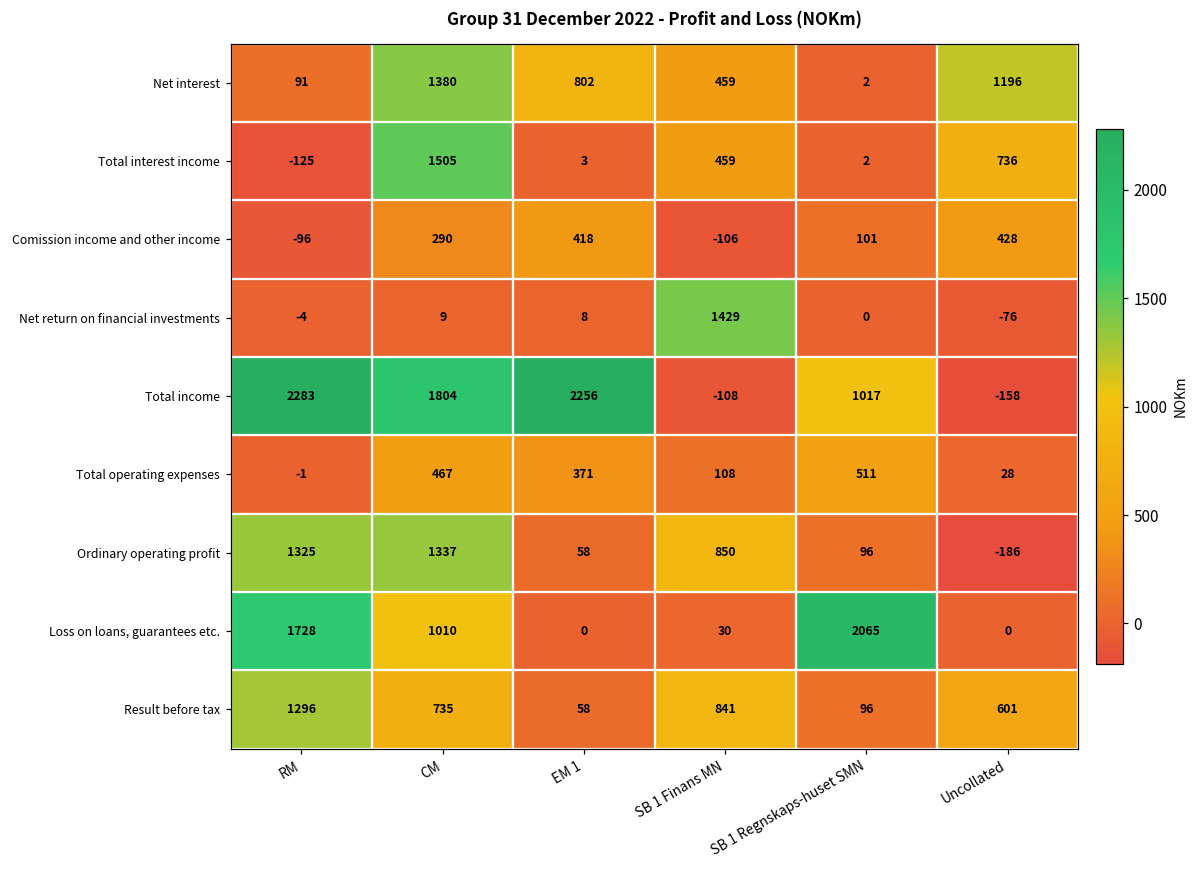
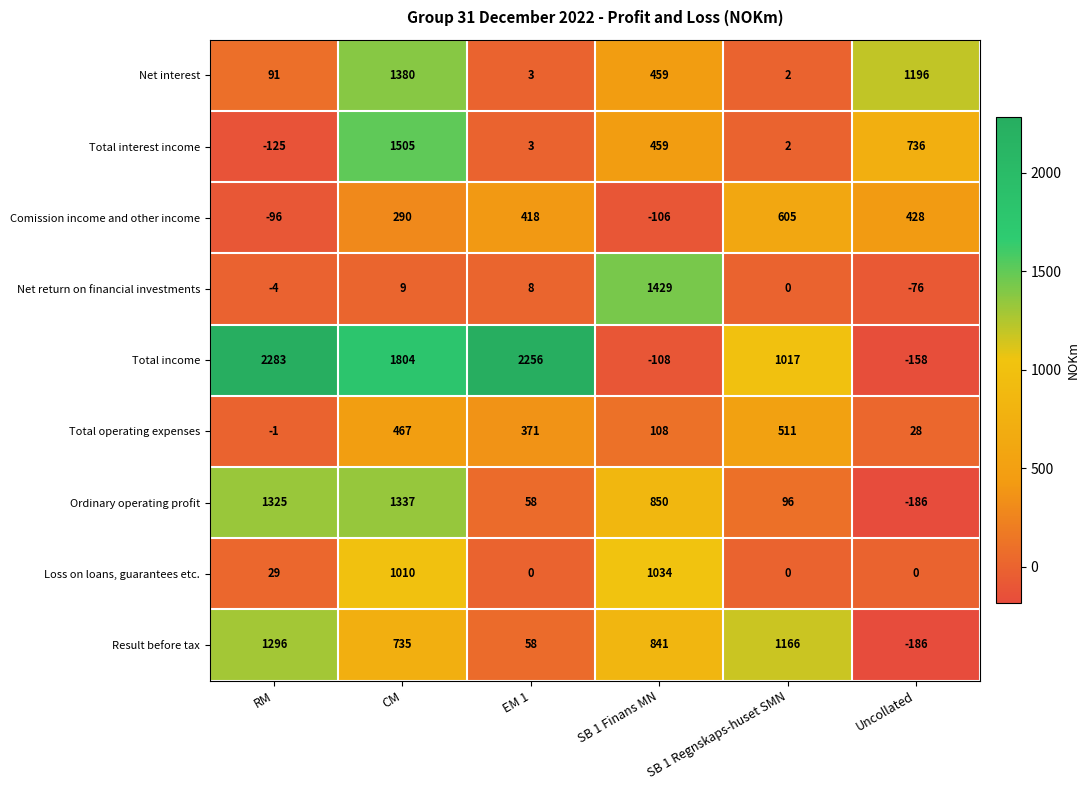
Net interest, EM 1: 802 -> 3
Comission income and other income, SB 1 Regnskaps-huset SMN: 101 -> 605
Loss on loans, guarantees etc., RM: 1728 -> 29
Loss on loans, guarantees etc., SB 1 Finans MN: 30 -> 1034
Loss on loans, guarantees etc., SB 1 Regnskaps-huset SMN: 2065 -> 0
Result before tax, SB 1 Regnskaps-huset SMN: 96 -> 1166
Result before tax, Uncollated: 601 -> -186
